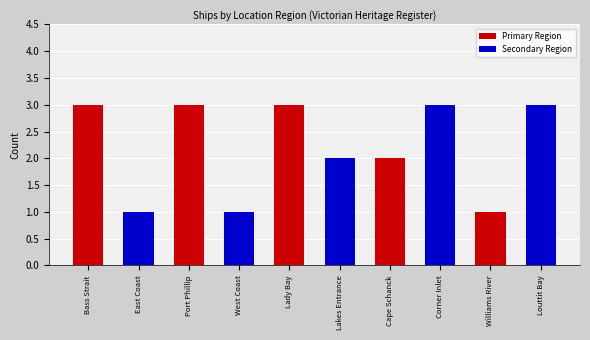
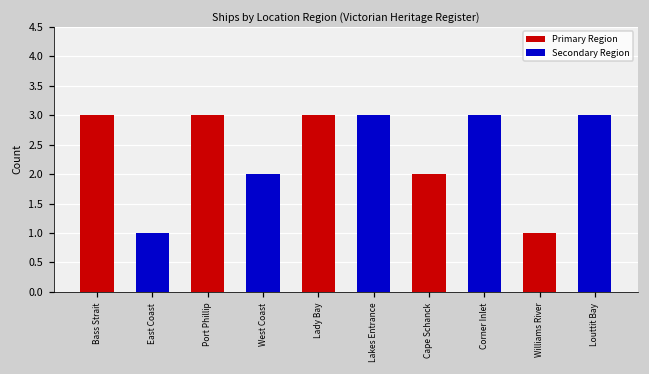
West Coast: 1 -> 2
Lakes Entrance: 2 -> 3
